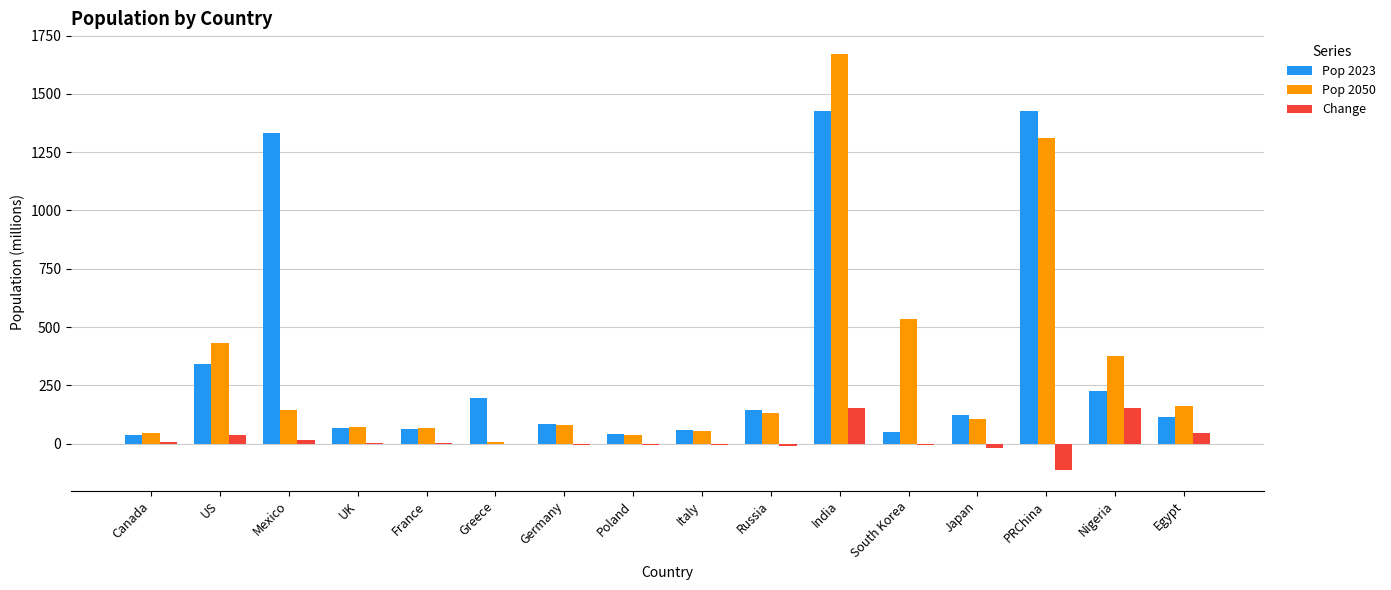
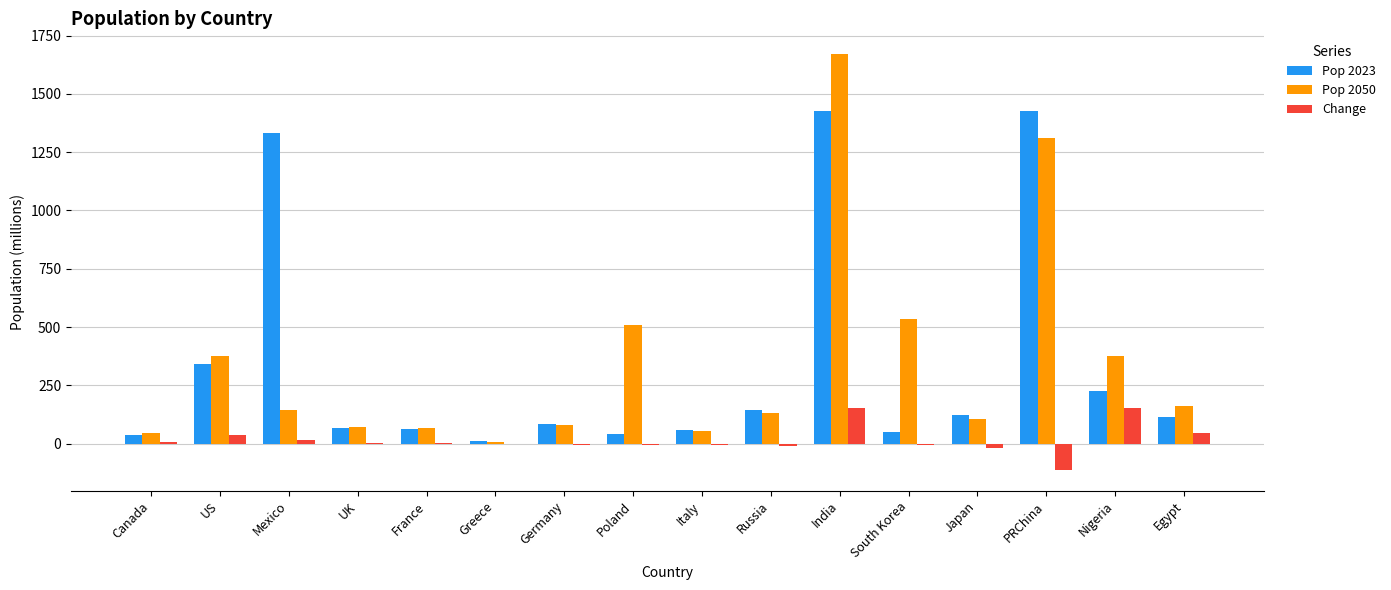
Pop 2050, US: 430 -> 380
Pop 2023, Greece: 200 -> 10
Pop 2050, Poland: 30 -> 510
